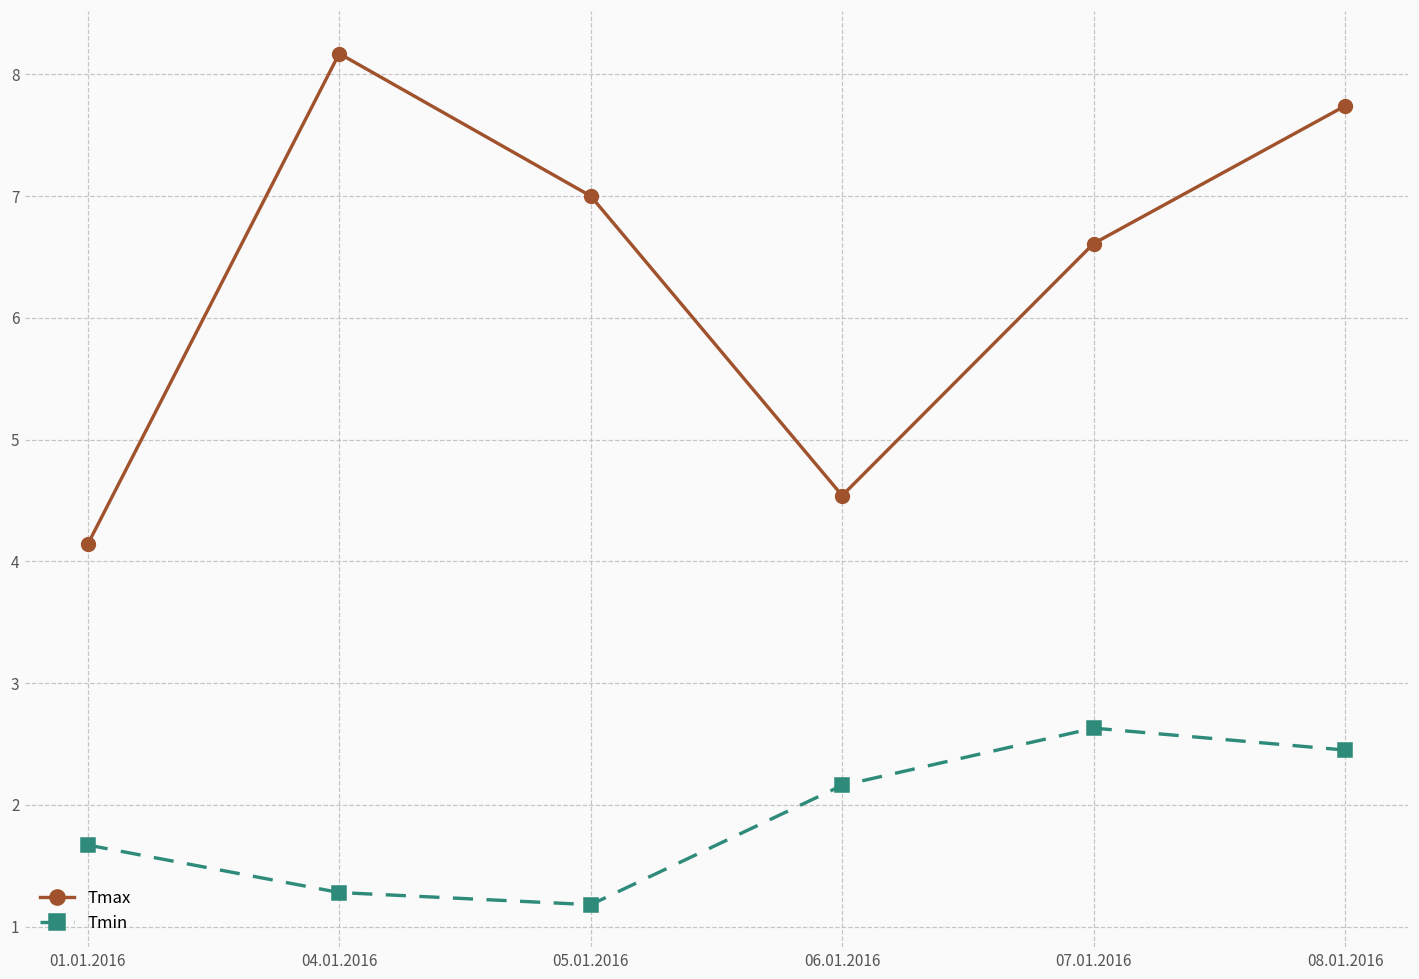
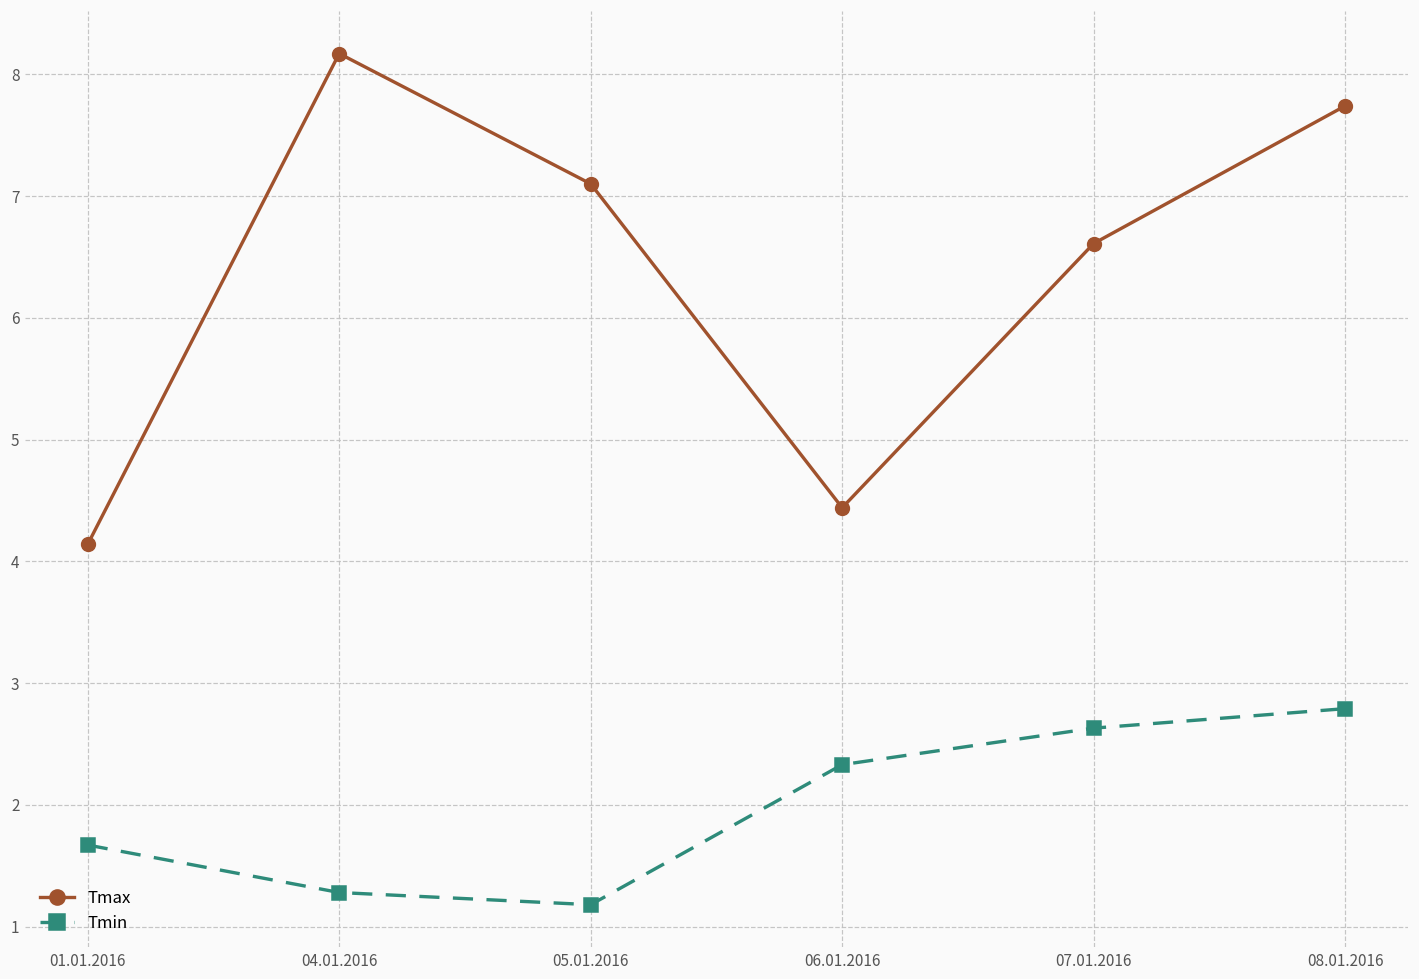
Tmax, 05.01.2016: 7.0 -> 7.1
Tmax, 06.01.2016: 4.54 -> 4.44
Tmin, 06.01.2016: 2.16 -> 2.33
Tmin, 08.01.2016: 2.45 -> 2.79
